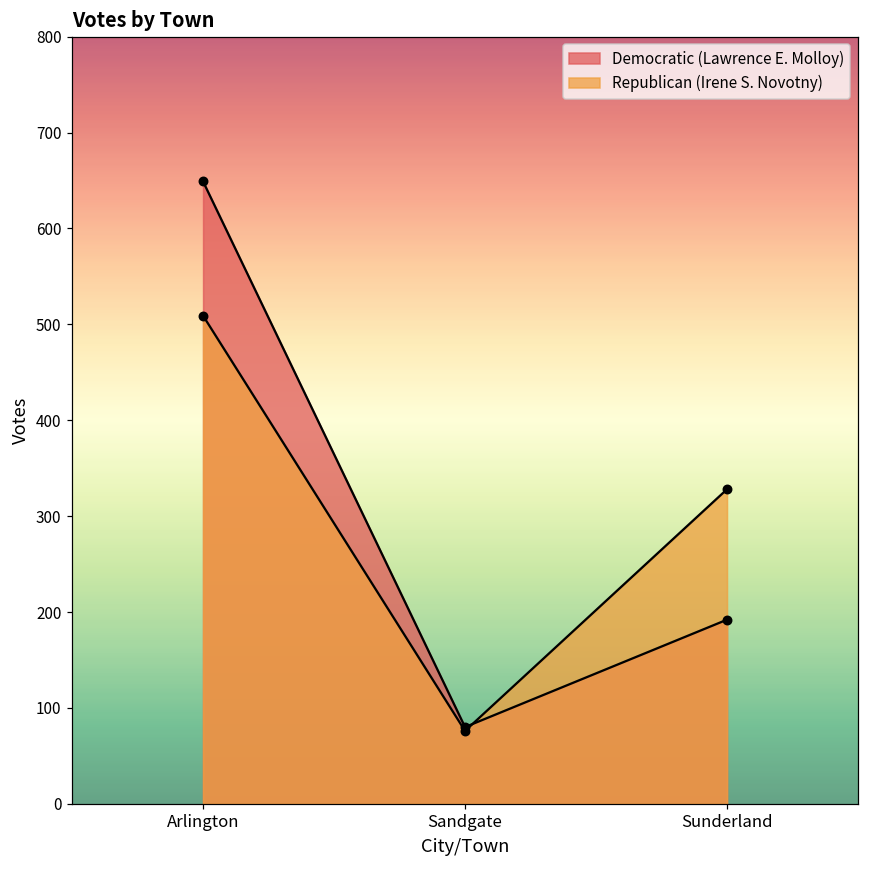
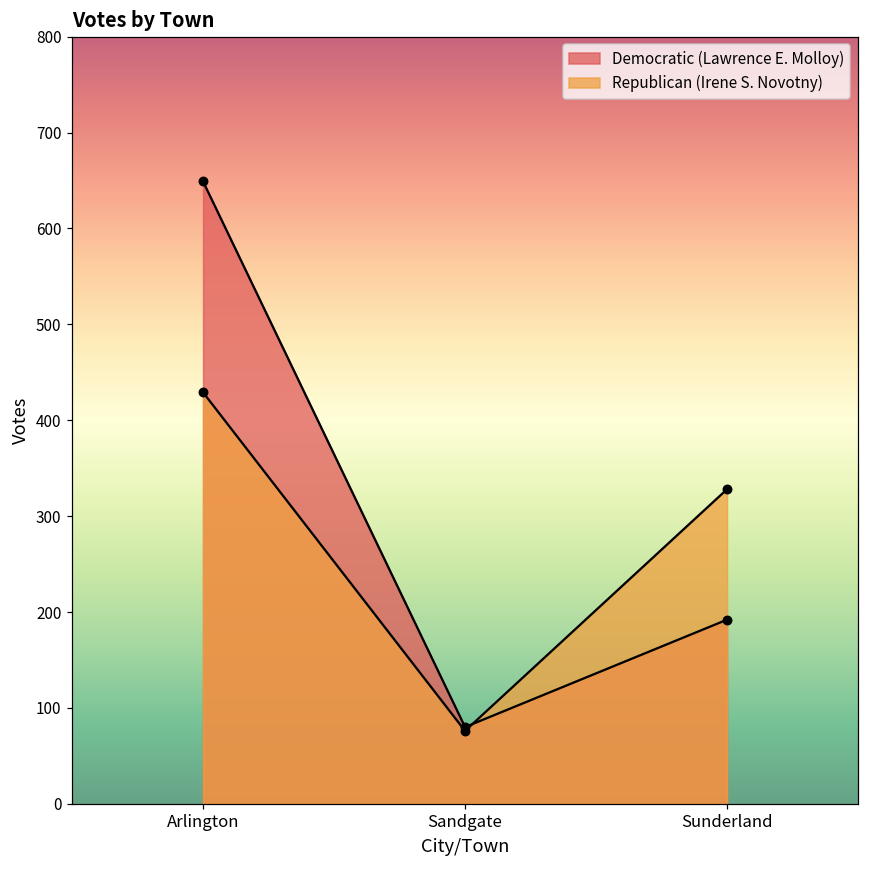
Republican (Irene S. Novotny), Arlington: 510 -> 430
